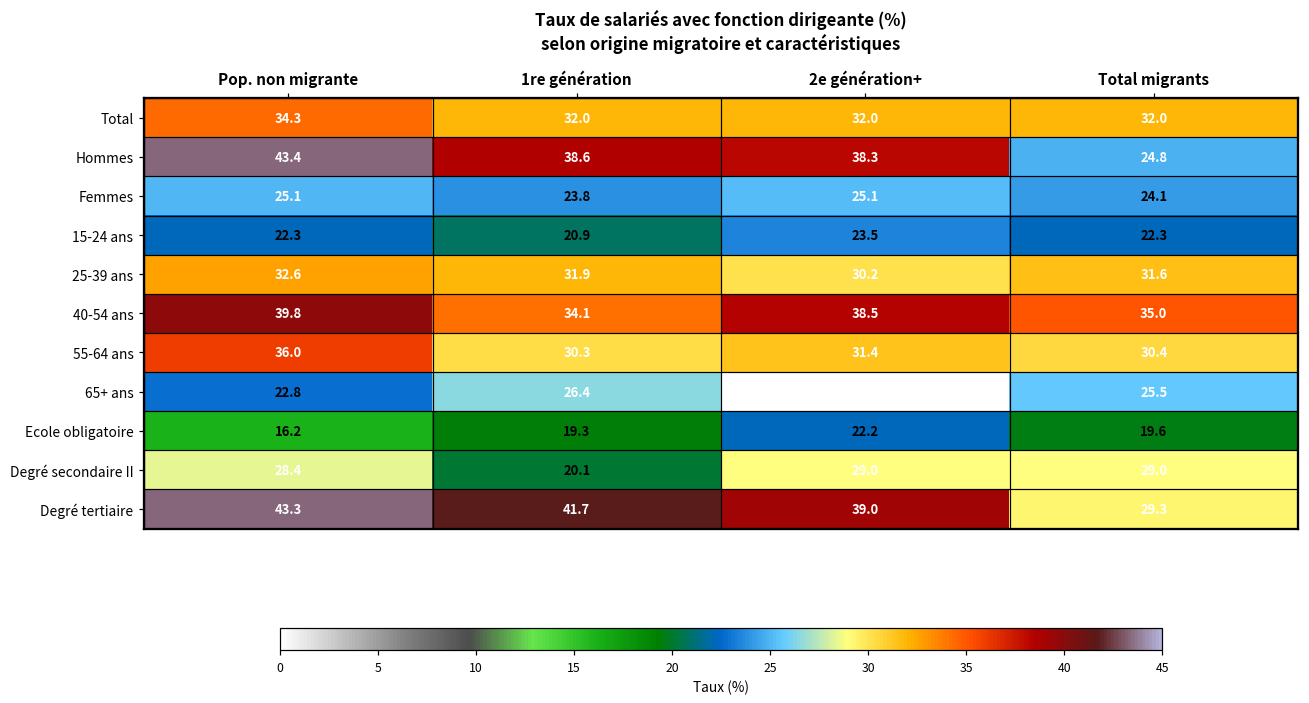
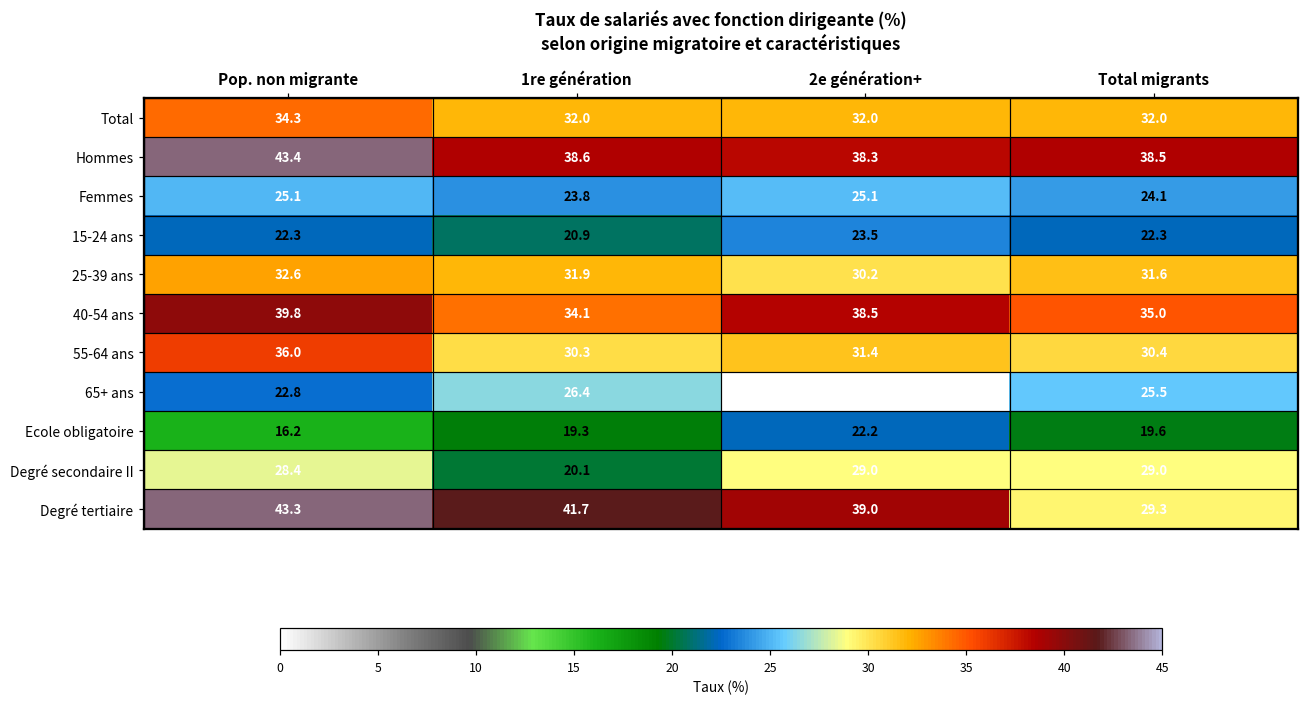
Hommes, Total migrants: 24.8 -> 38.5
